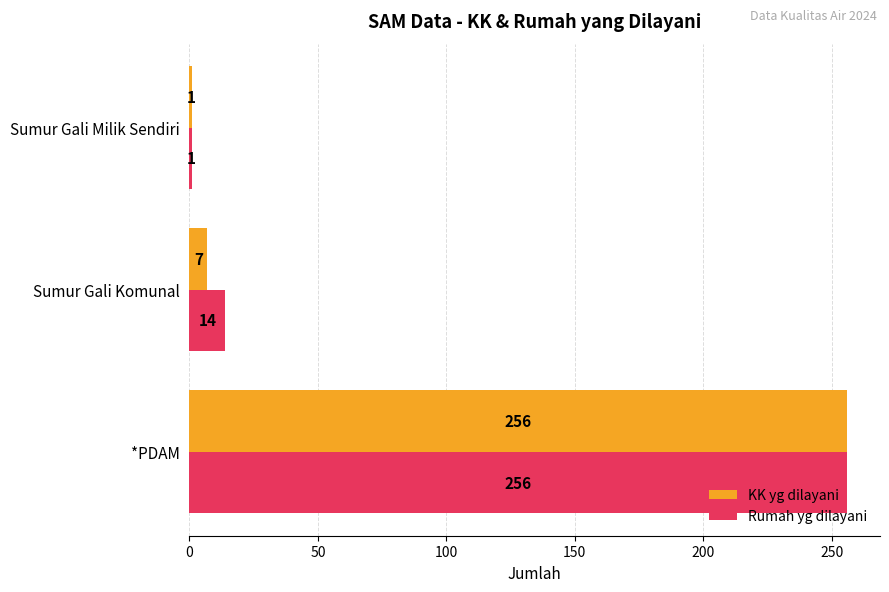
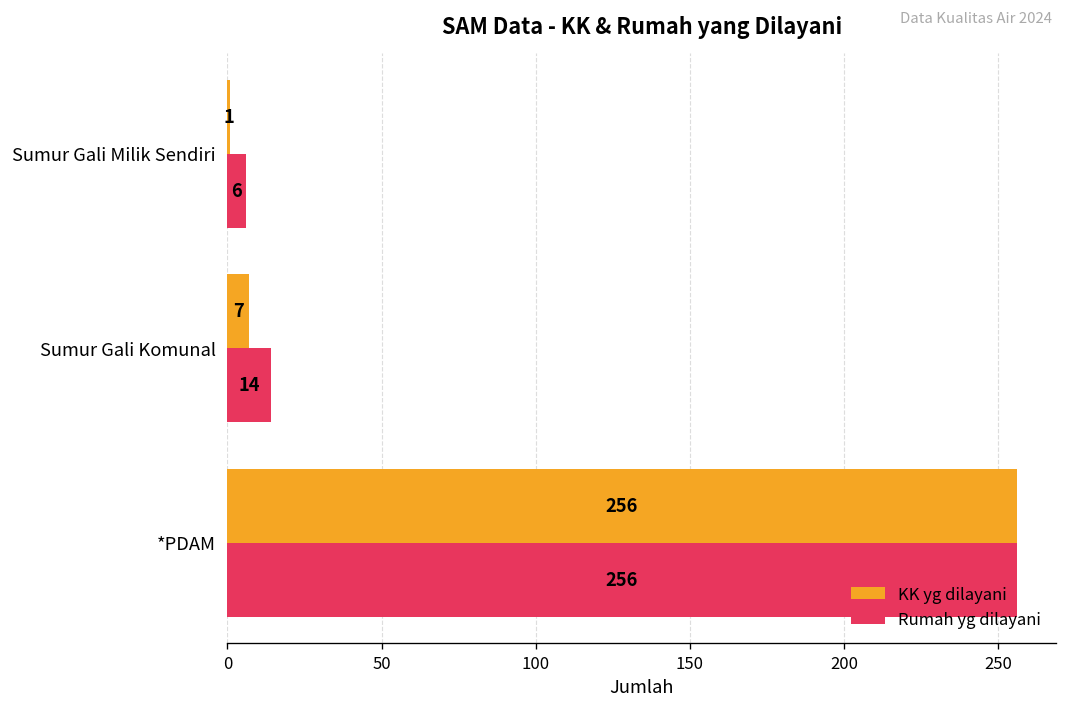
Rumah yg dilayani, Sumur Gali Milik Sendiri: 1 -> 6
